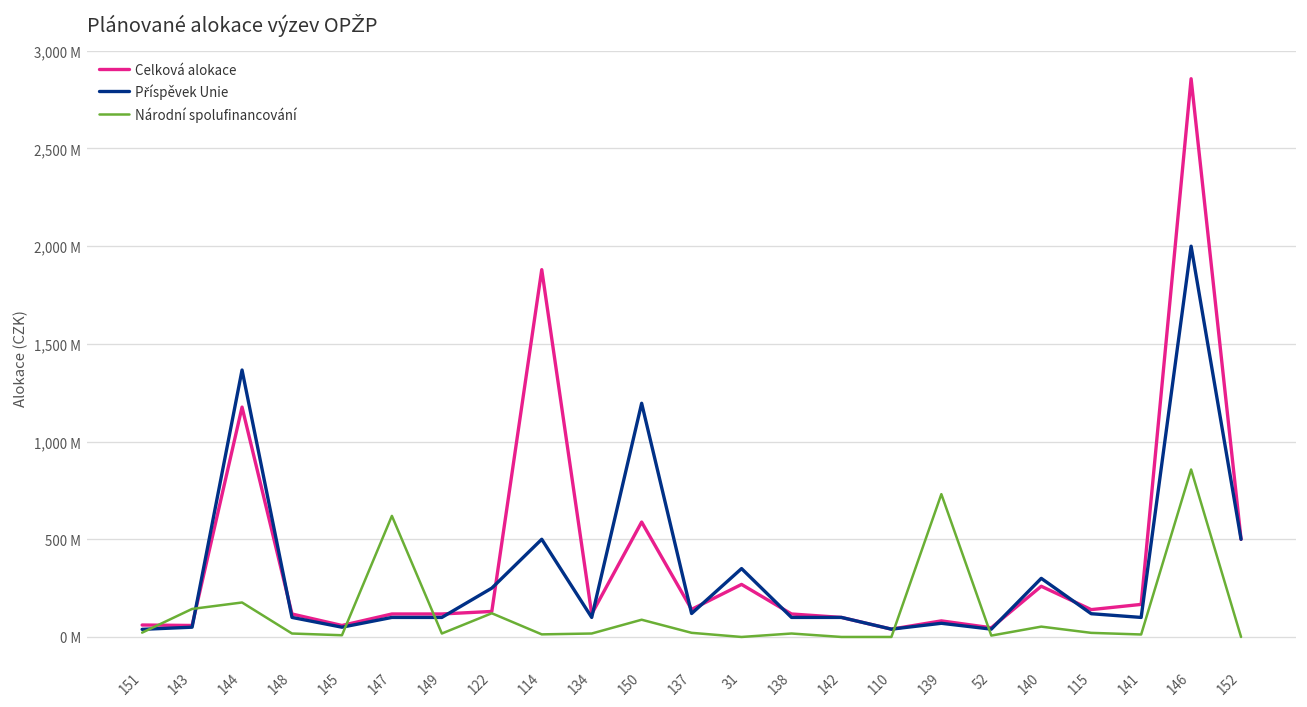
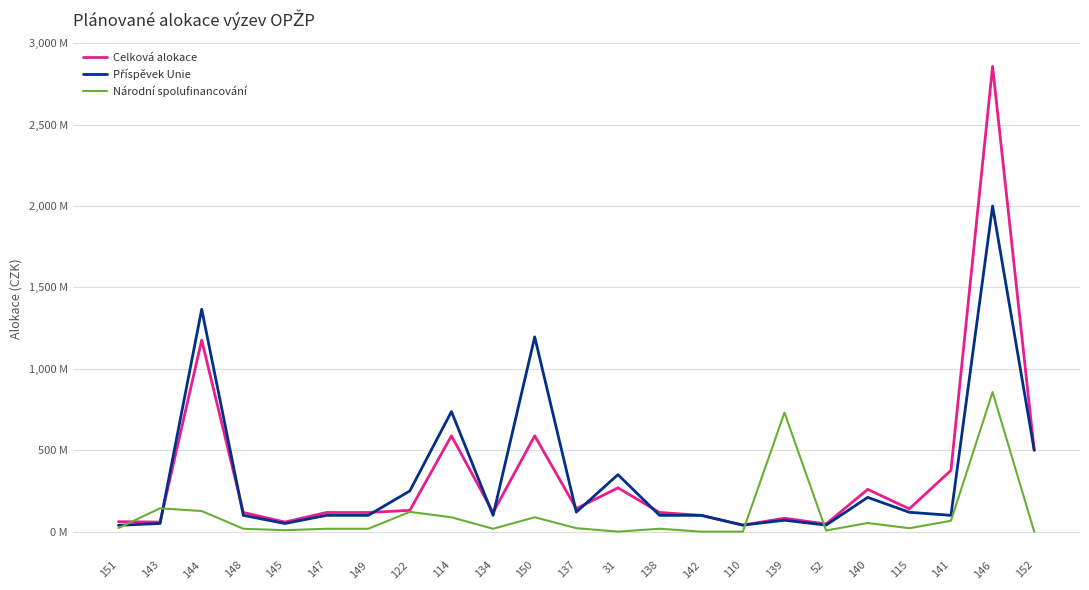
Národní spolufinancování, 144: 180,000,000 -> 130,000,000
Národní spolufinancování, 147: 620,000,000 -> 20,000,000
Celková alokace, 114: 1,880,000,000 -> 590,000,000
Příspěvek Unie, 114: 500,000,000 -> 740,000,000
Národní spolufinancování, 114: 10,000,000 -> 90,000,000
Příspěvek Unie, 140: 300,000,000 -> 210,000,000
Celková alokace, 141: 170,000,000 -> 380,000,000
Národní spolufinancování, 141: 10,000,000 -> 70,000,000
